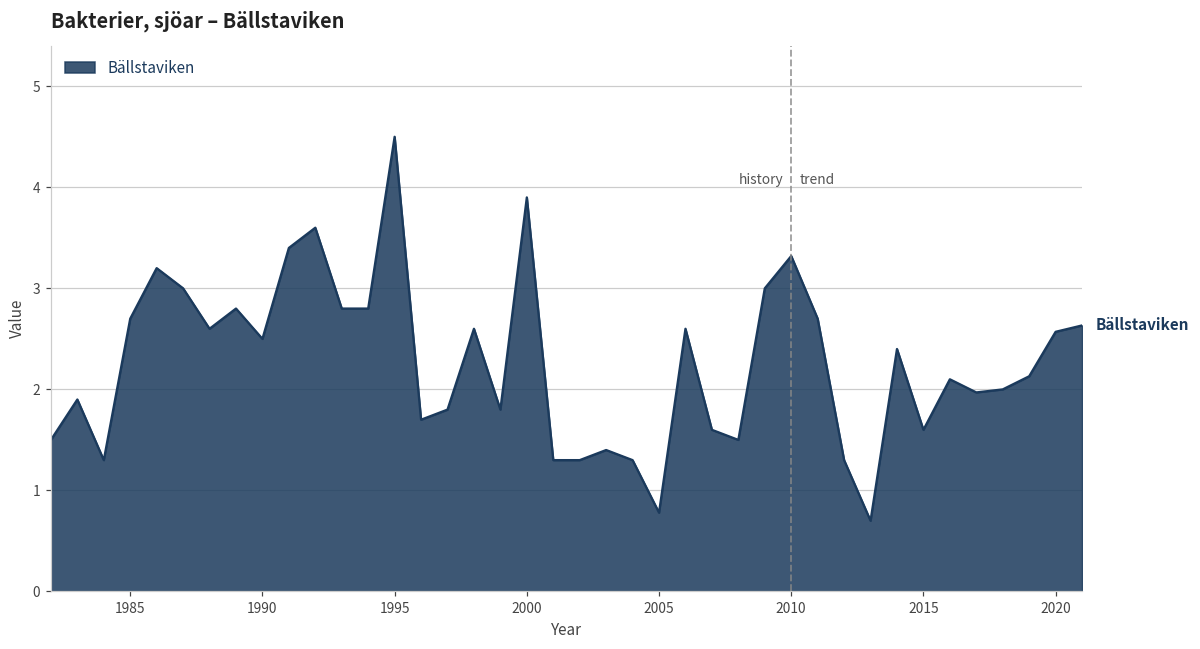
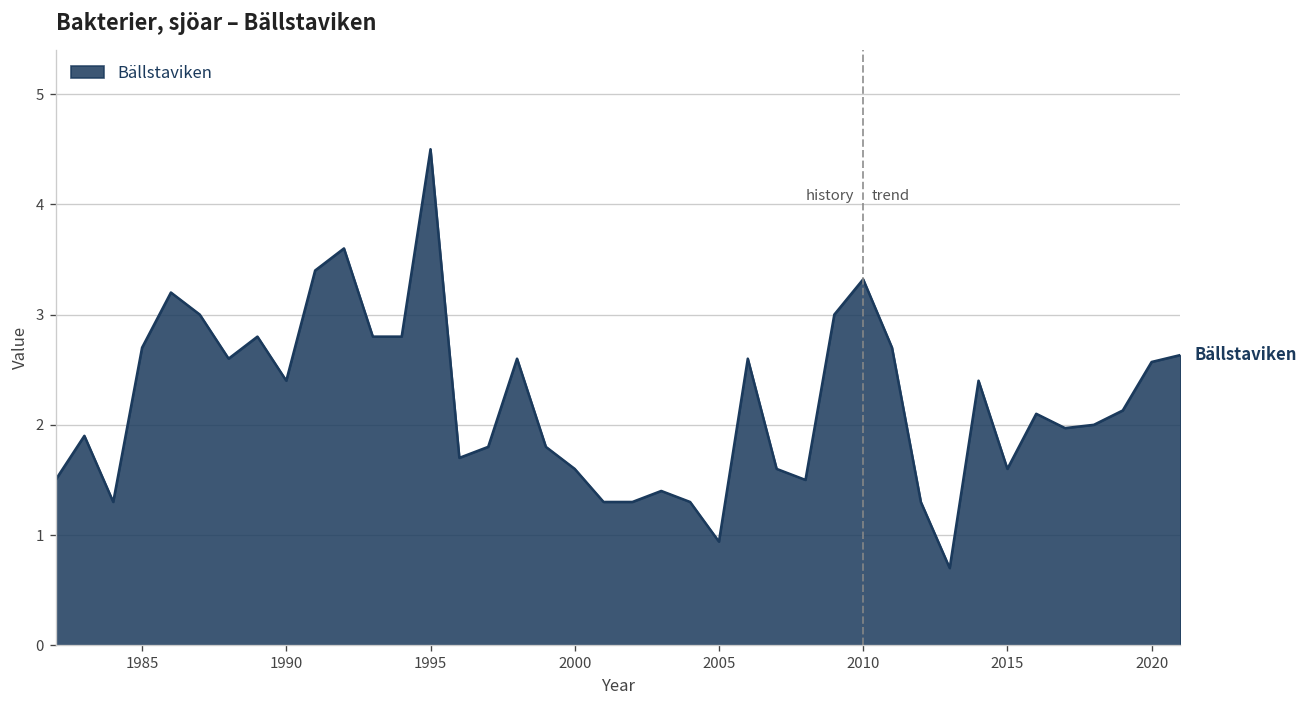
1990: 2.5 -> 2.4
2000: 3.9 -> 1.6
2005: 0.8 -> 0.9
